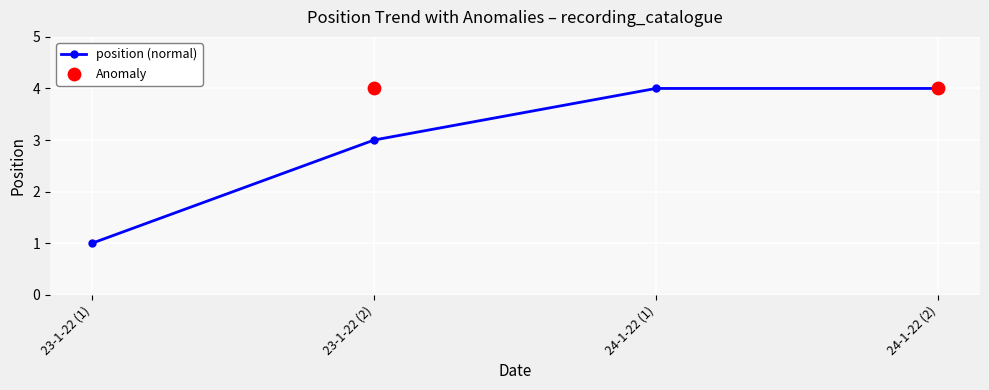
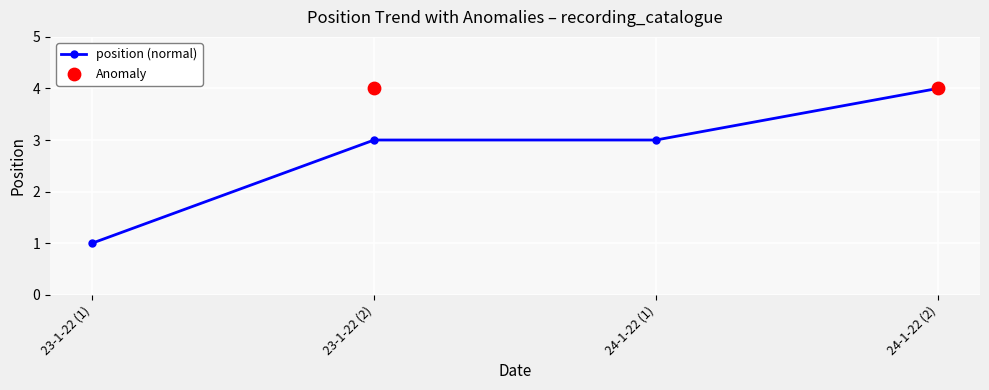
position (normal), 24-1-22 (1): 4 -> 3
